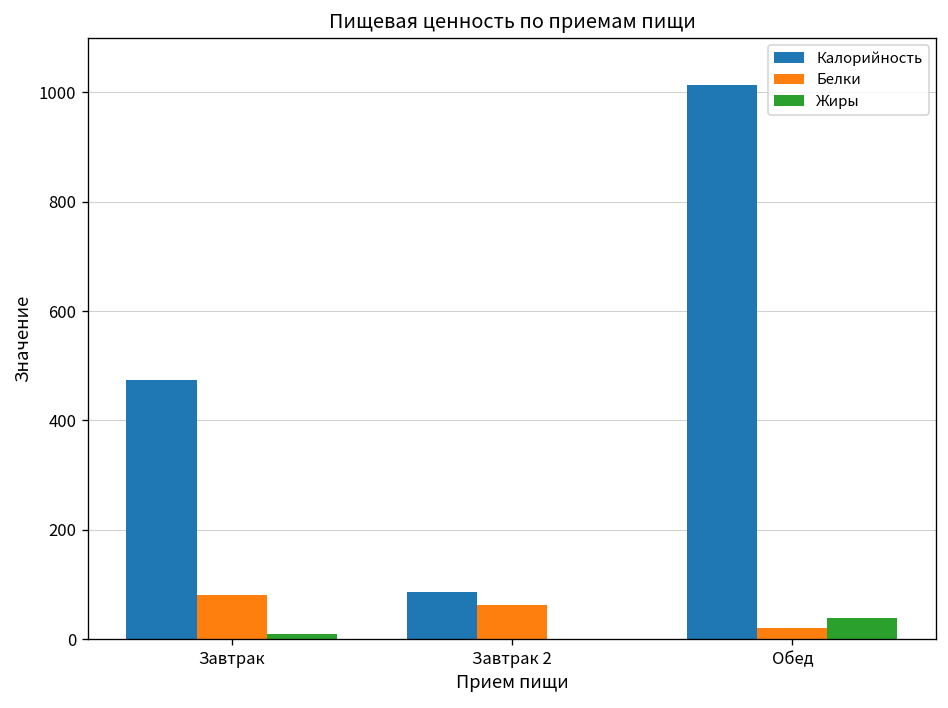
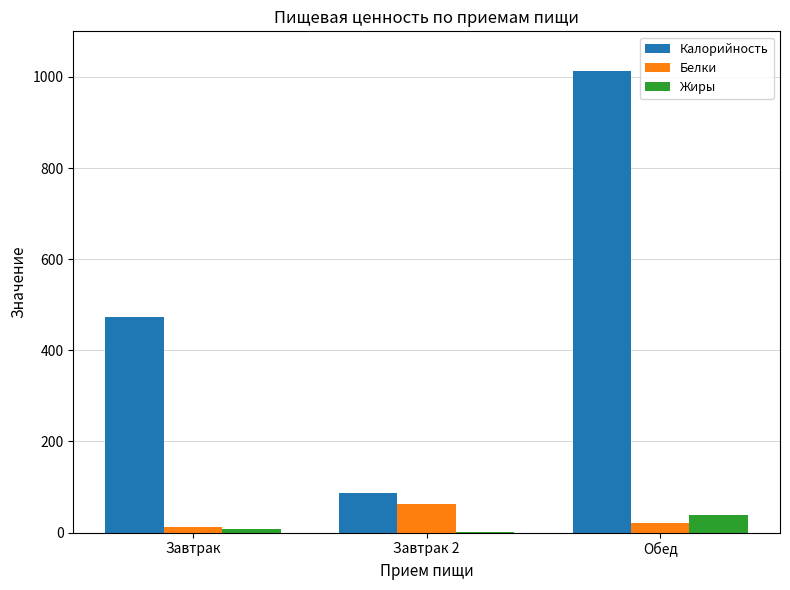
Белки, Завтрак: 80 -> 10
